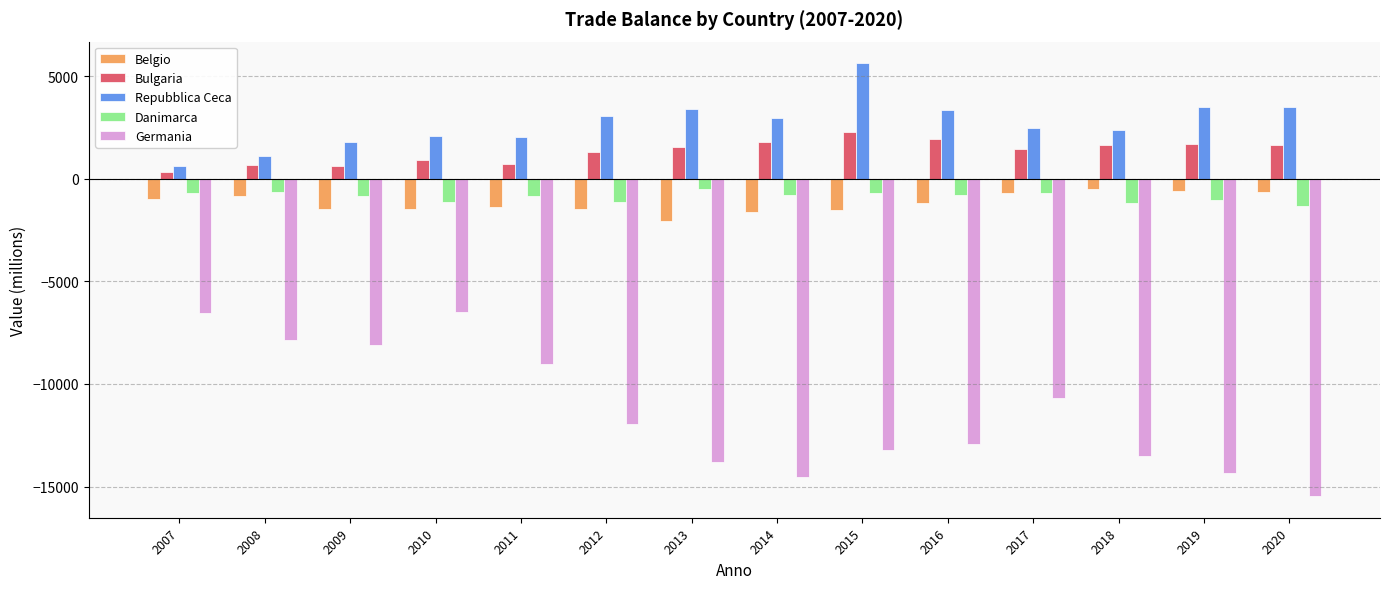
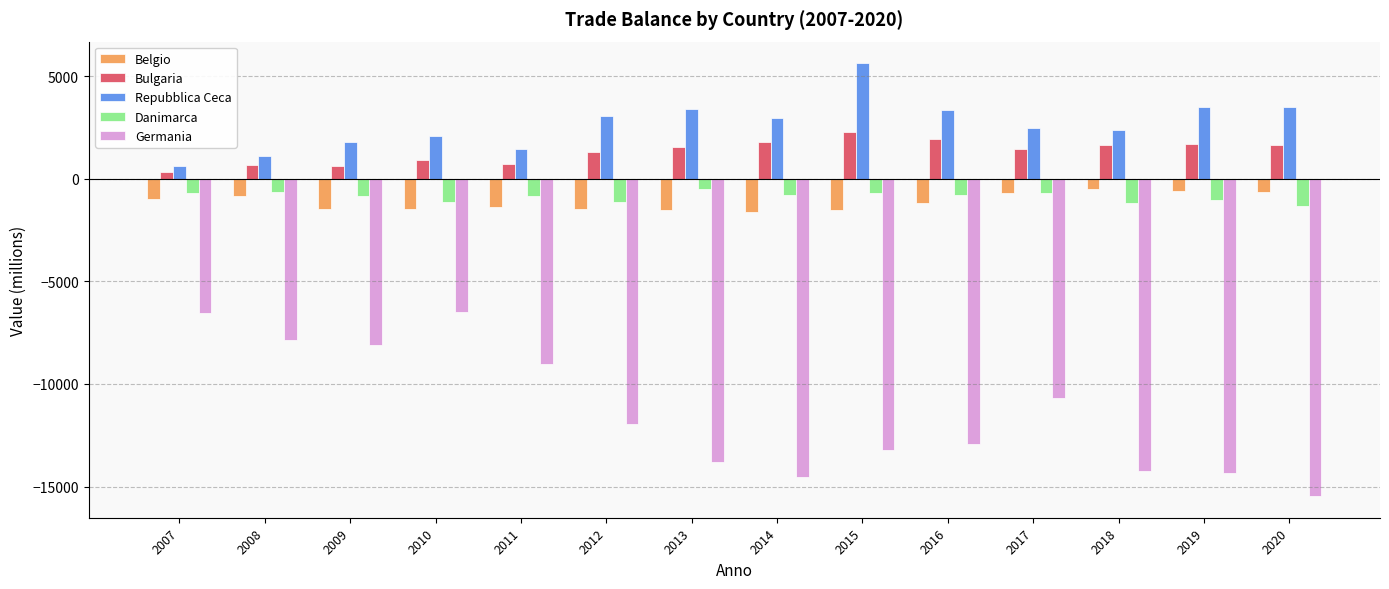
Repubblica Ceca, 2011: 2000 -> 1500
Belgio, 2013: -2100 -> -1500
Germania, 2018: -13500 -> -14200
